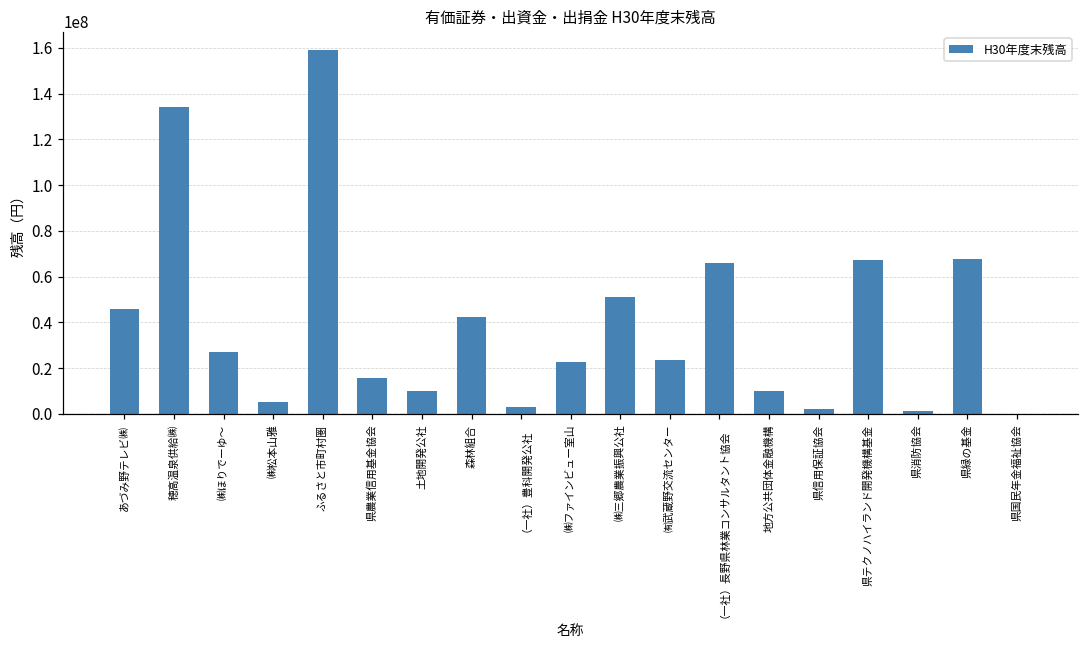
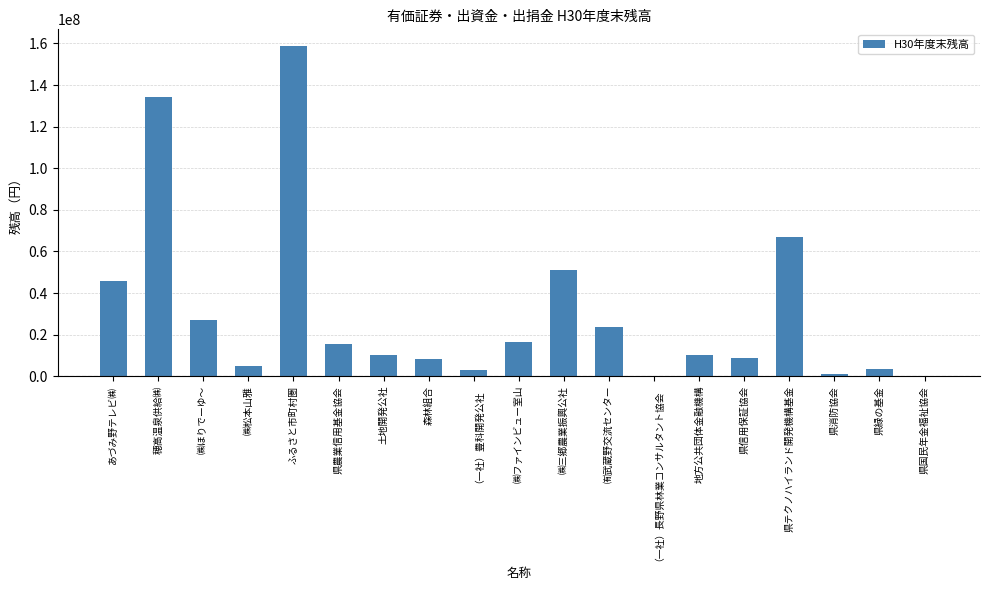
森林組合: 42000000 -> 8000000
㈱ファインビュー室山: 23000000 -> 17000000
（一社）長野県林業コンサルタント協会: 66000000 -> 0
県信用保証協会: 2000000 -> 9000000
県緑の基金: 68000000 -> 4000000
